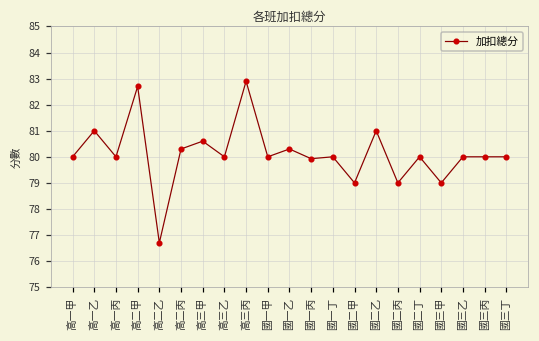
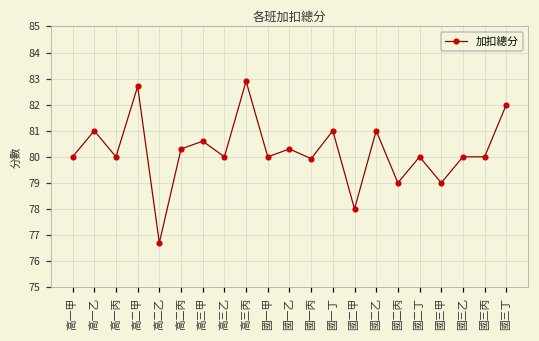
國一丁: 80 -> 81
國二甲: 79 -> 78
國三丁: 80 -> 82
